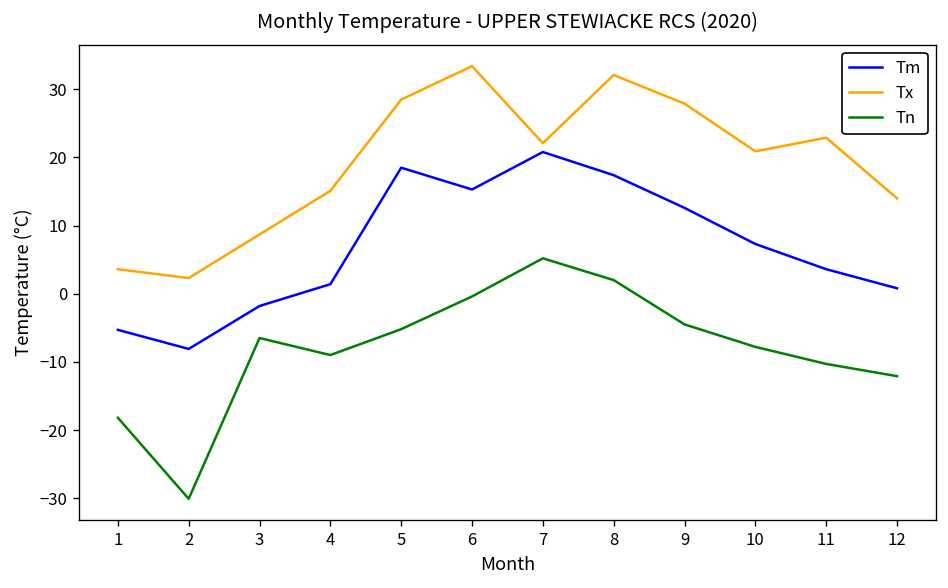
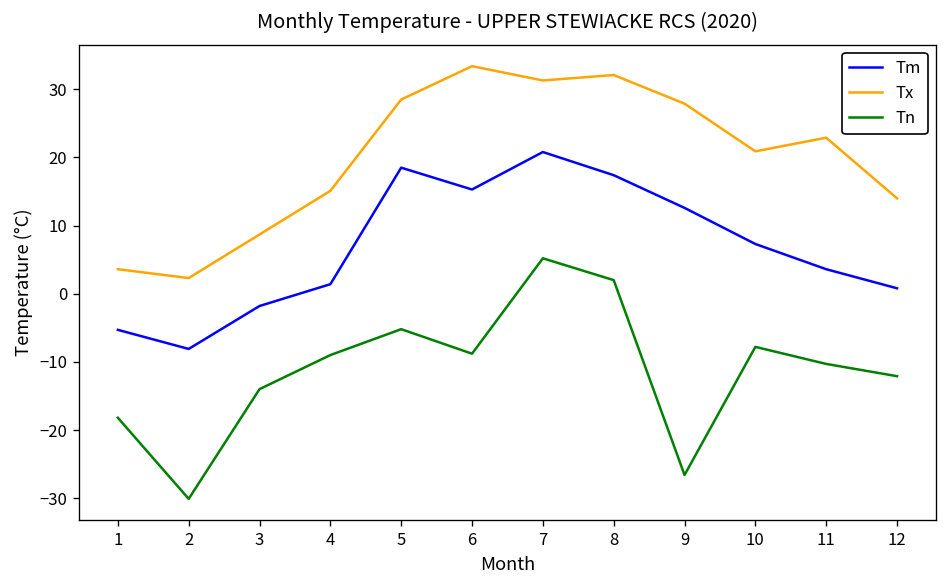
Tn, 3: -7 -> -14
Tn, 6: 0 -> -9
Tx, 7: 22 -> 31
Tn, 9: -5 -> -27
